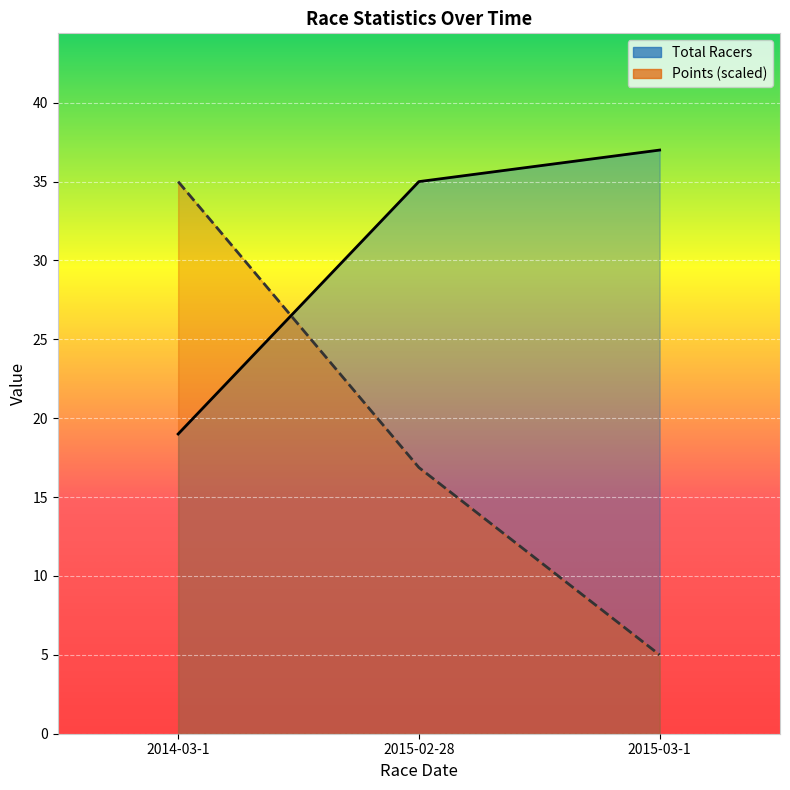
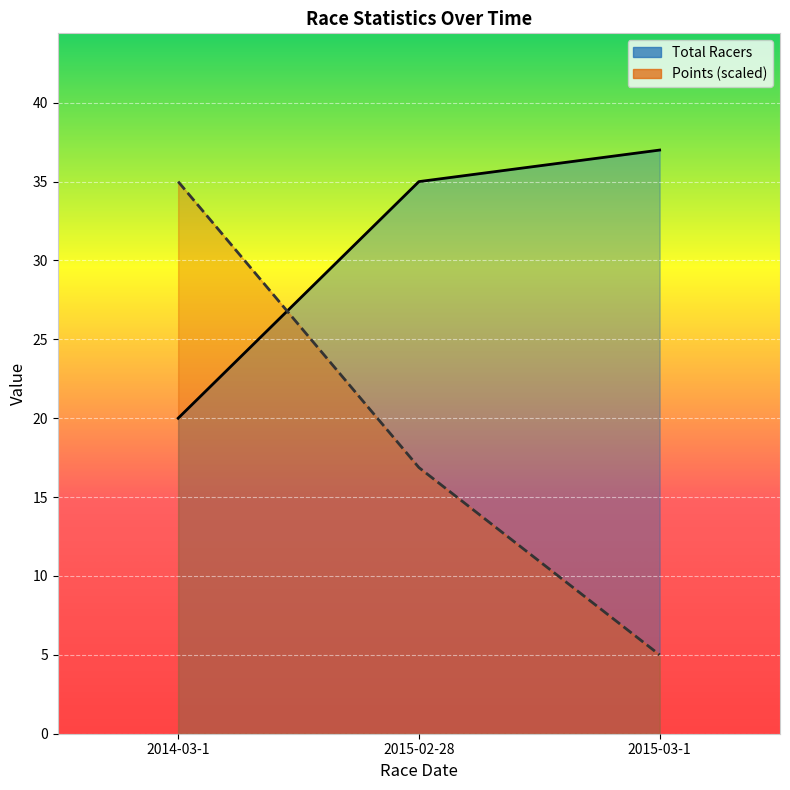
Total Racers, 2014-03-1: 19 -> 20
